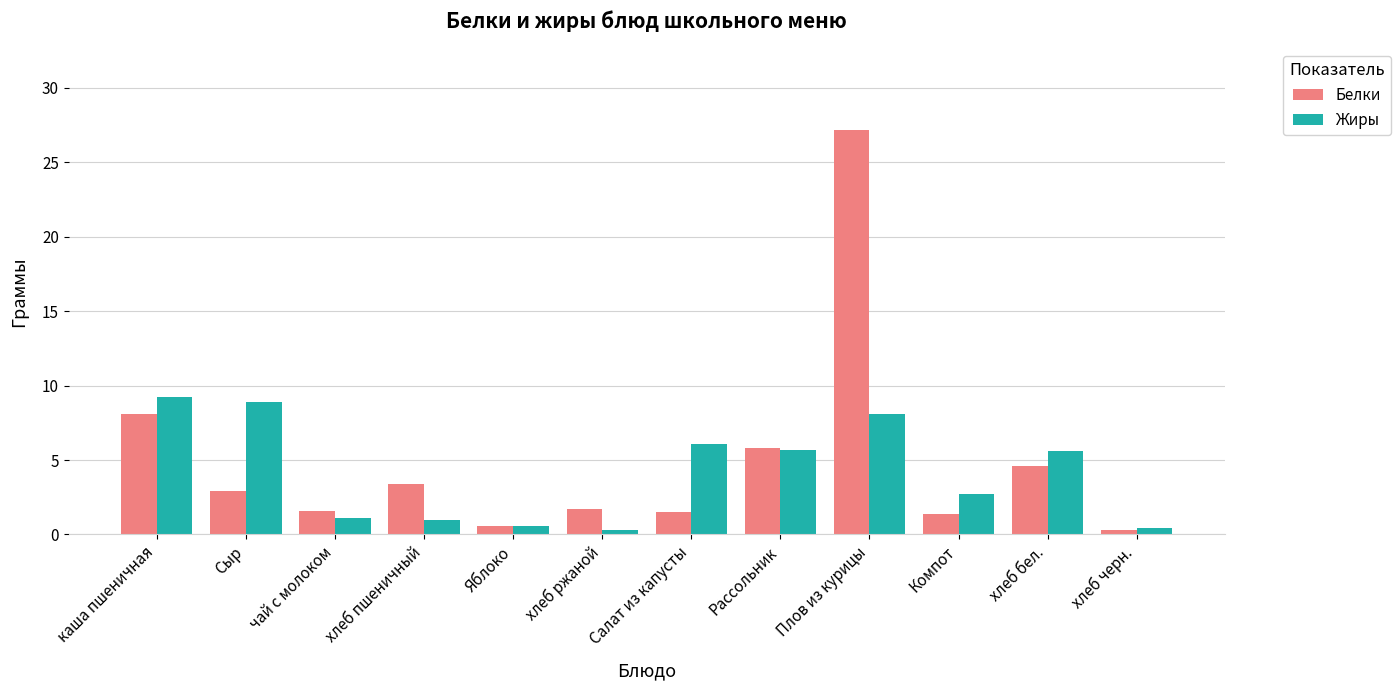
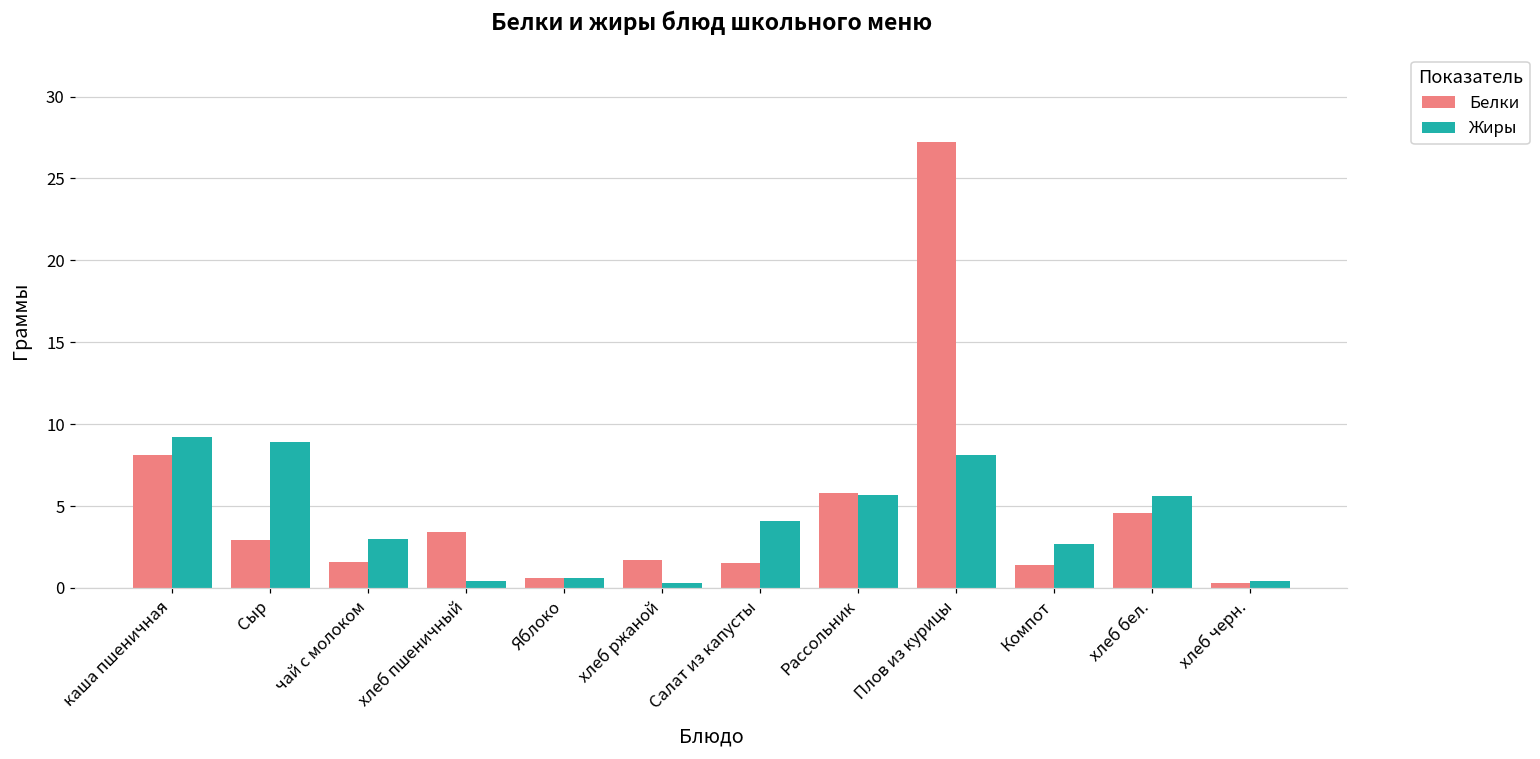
Жиры, чай с молоком: 1.1 -> 3.0
Жиры, хлеб пшеничный: 1.0 -> 0.4
Жиры, Салат из капусты: 6.1 -> 4.1
